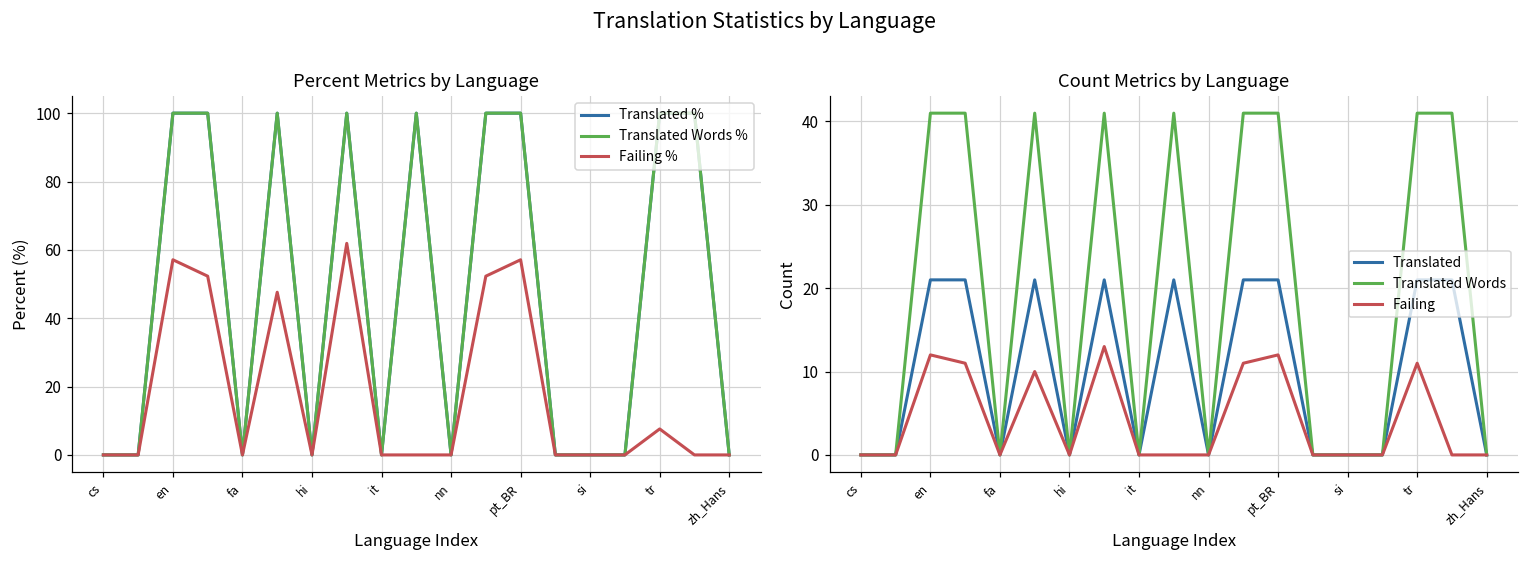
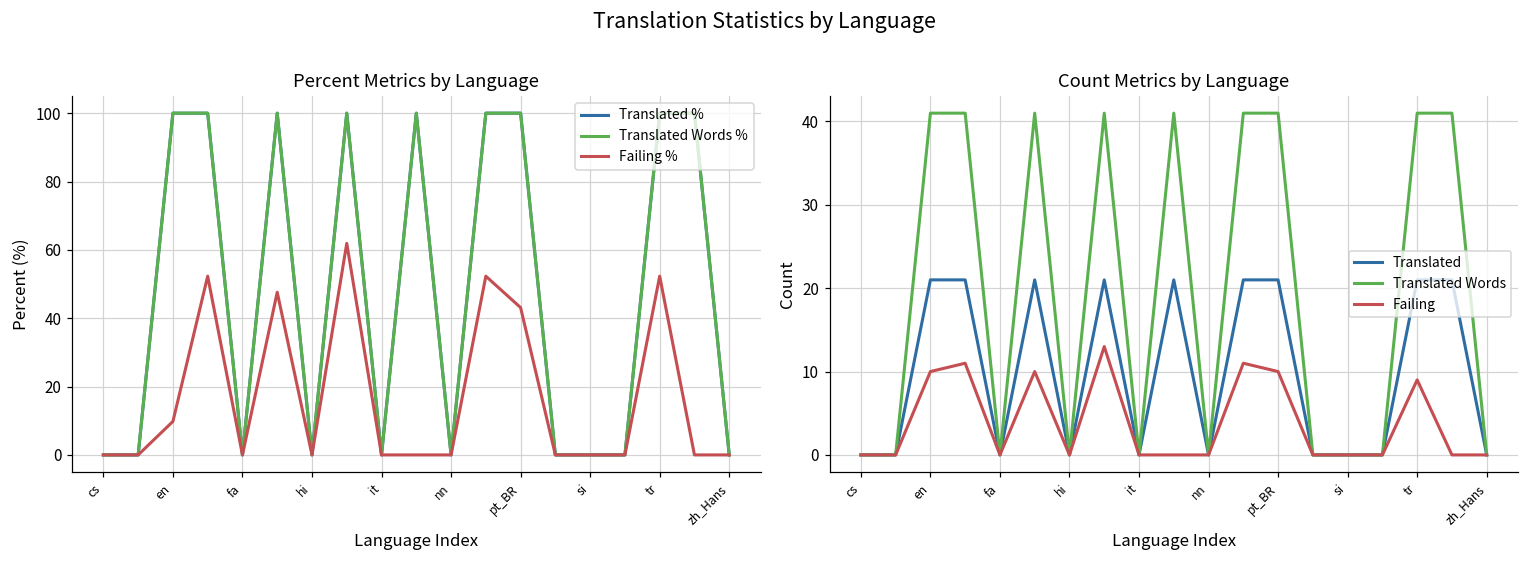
Percent Metrics by Language, Failing %, en: 57 -> 10
Percent Metrics by Language, Failing %, pt_BR: 57 -> 43
Percent Metrics by Language, Failing %, tr: 8 -> 52
Count Metrics by Language, Failing, en: 12 -> 10
Count Metrics by Language, Failing, pt_BR: 12 -> 10
Count Metrics by Language, Failing, tr: 11 -> 9
